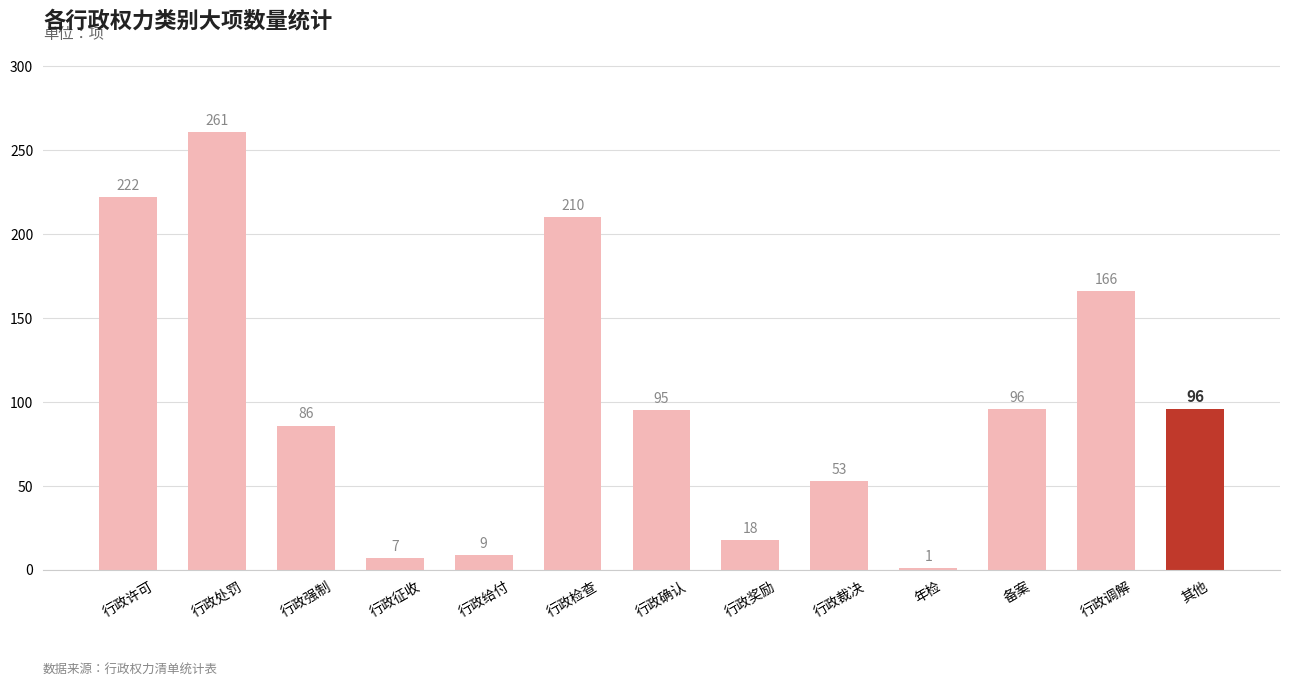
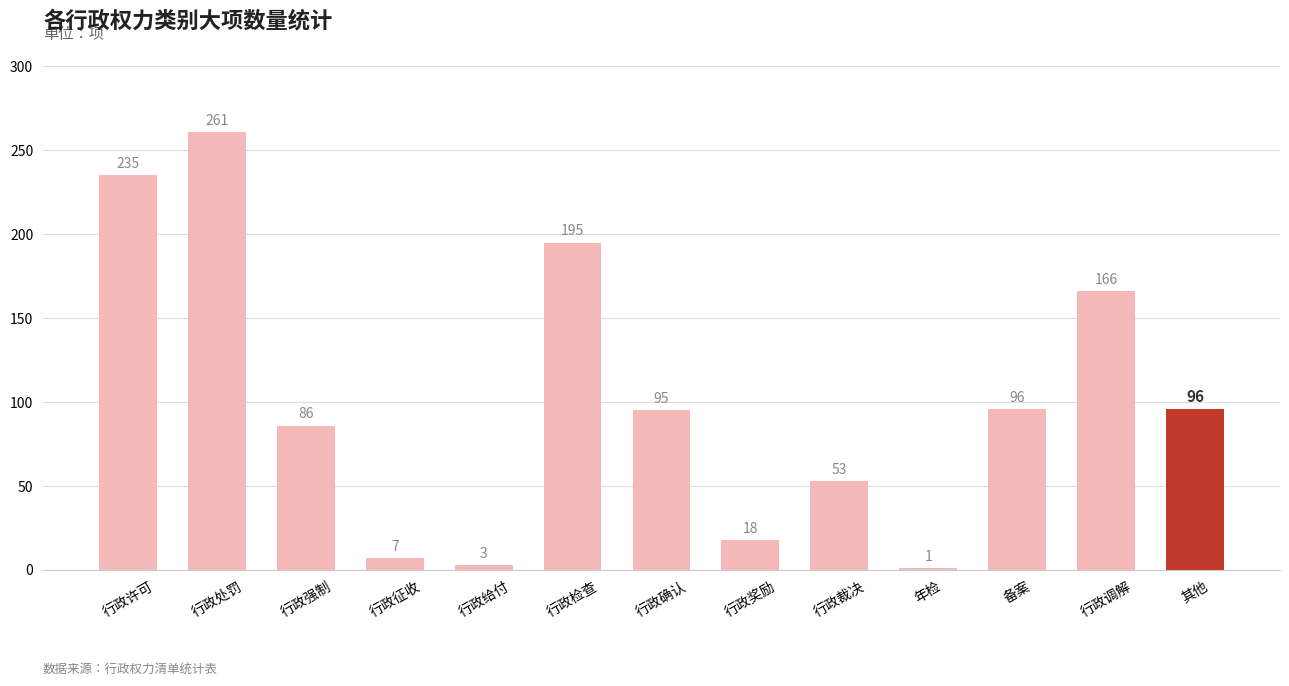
行政许可: 222 -> 235
行政给付: 9 -> 3
行政检查: 210 -> 195
